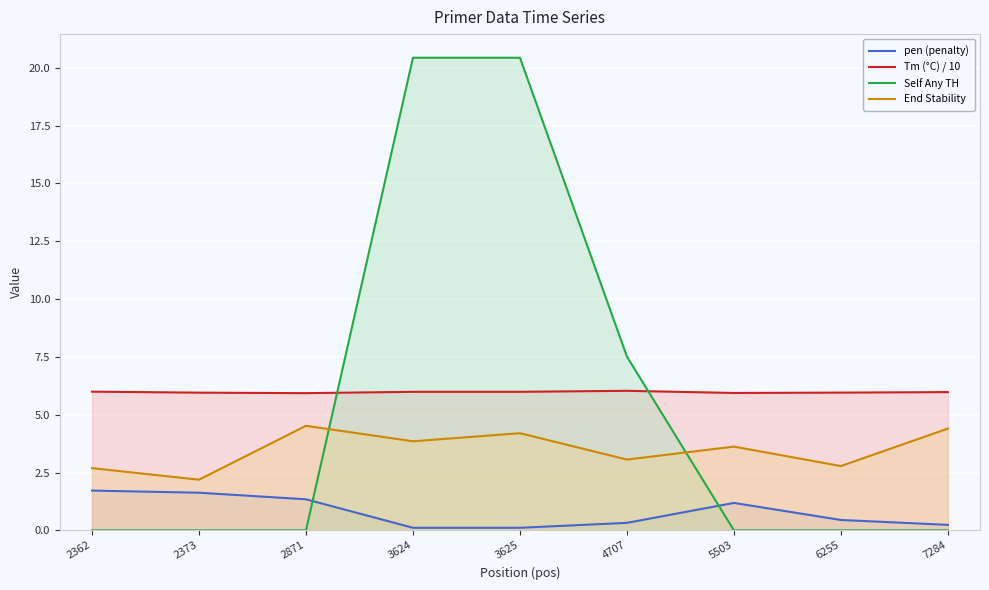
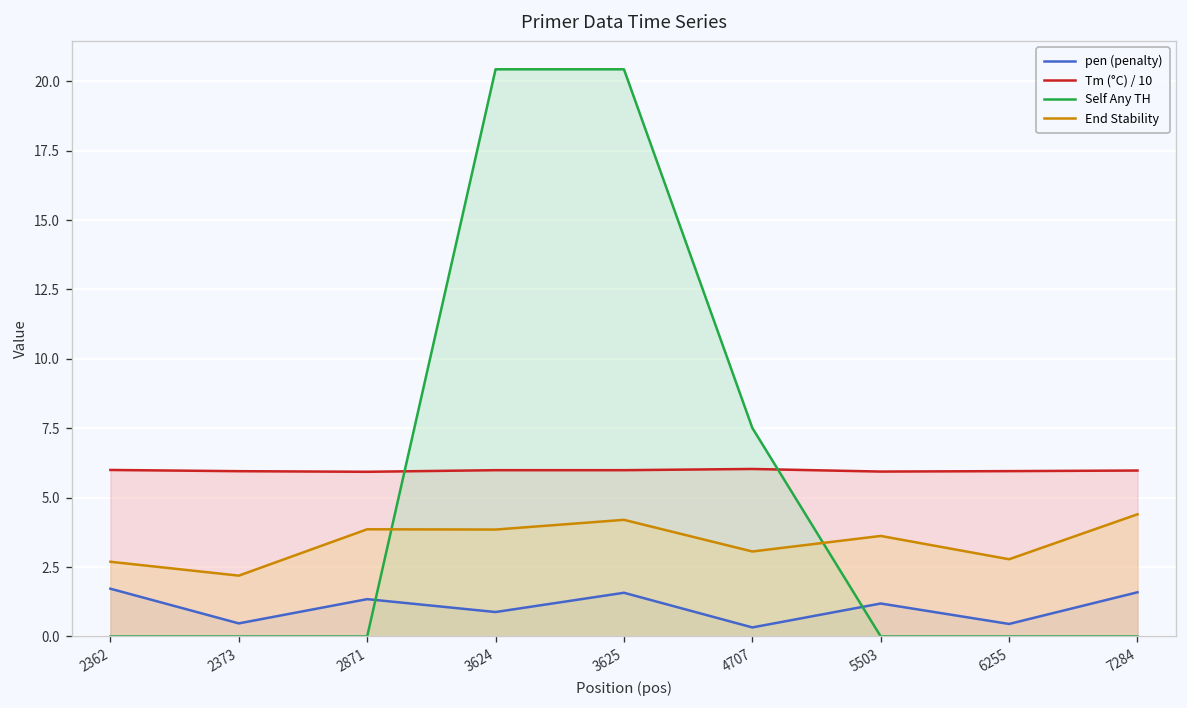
pen (penalty), 2373: 1.6 -> 0.5
End Stability, 2871: 4.5 -> 3.9
pen (penalty), 3624: 0.1 -> 0.9
pen (penalty), 3625: 0.1 -> 1.6
pen (penalty), 7284: 0.2 -> 1.6
